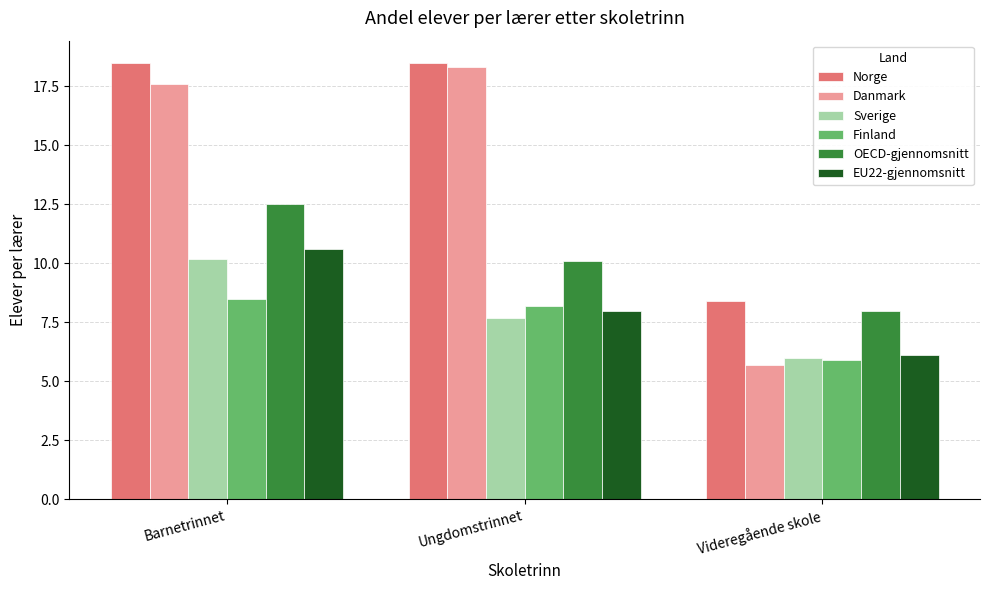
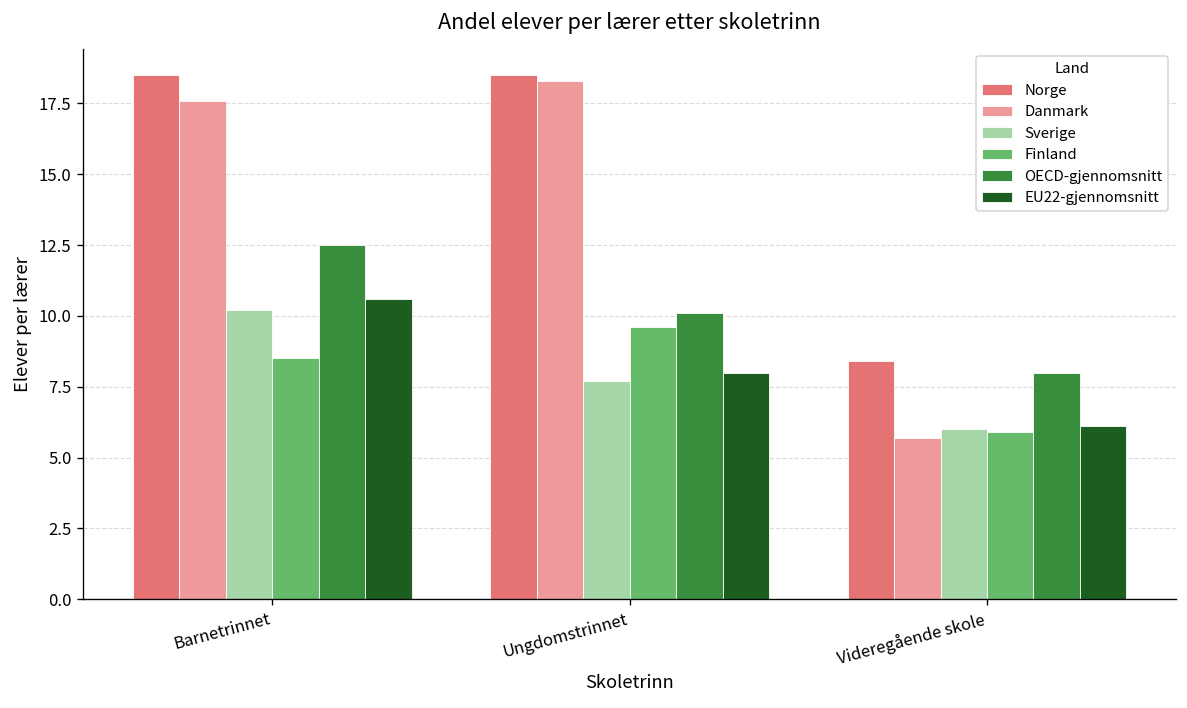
Finland, Ungdomstrinnet: 8.2 -> 9.6
